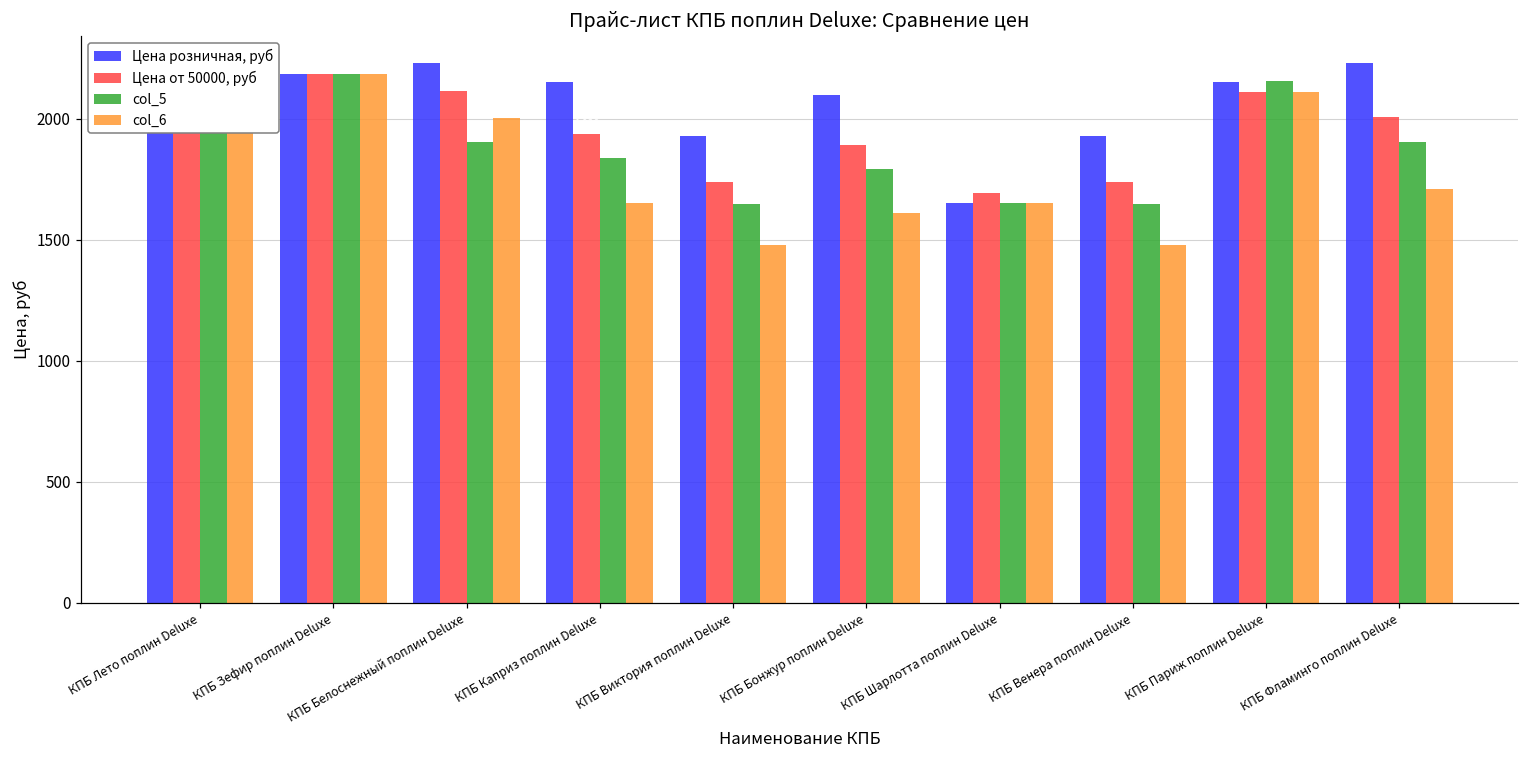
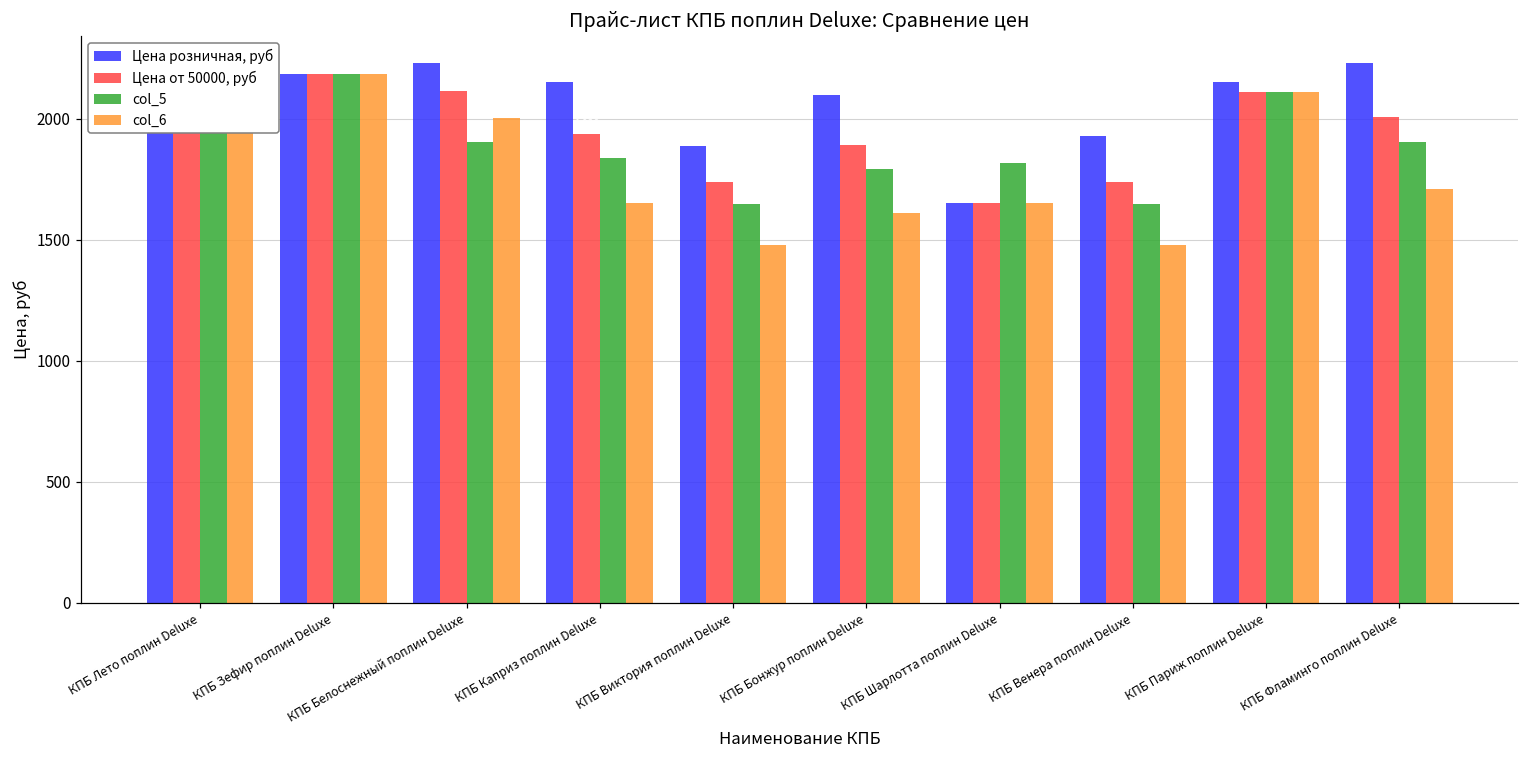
Цена розничная, руб, КПБ Виктория поплин Deluxe: 1930 -> 1890
Цена от 50000, руб, КПБ Шарлотта поплин Deluxe: 1690 -> 1650
col_5, КПБ Шарлотта поплин Deluxe: 1650 -> 1820
col_5, КПБ Париж поплин Deluxe: 2150 -> 2110
